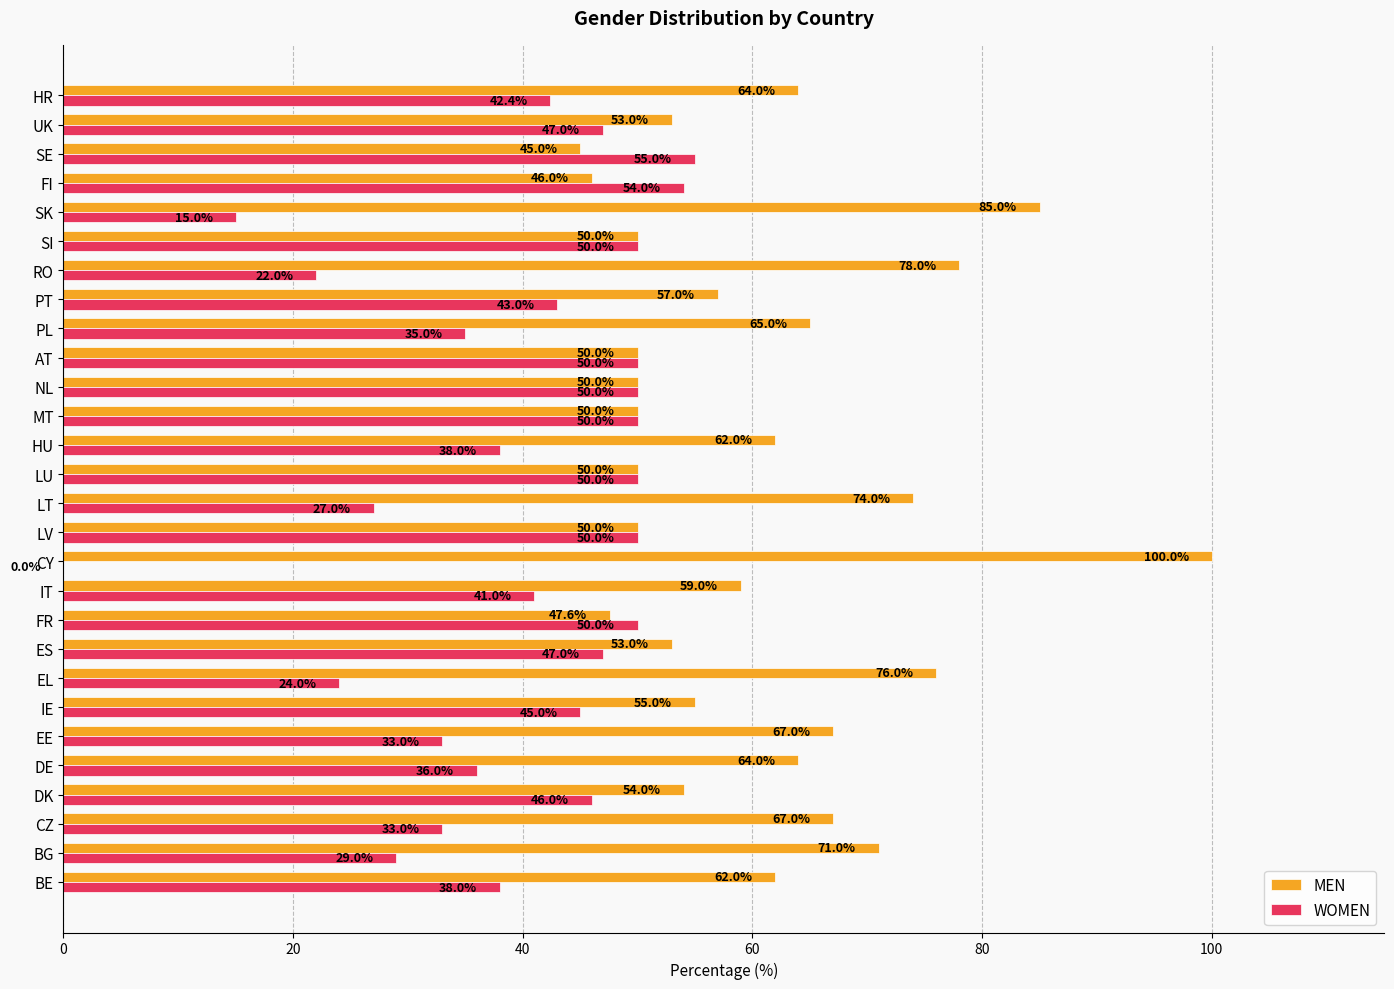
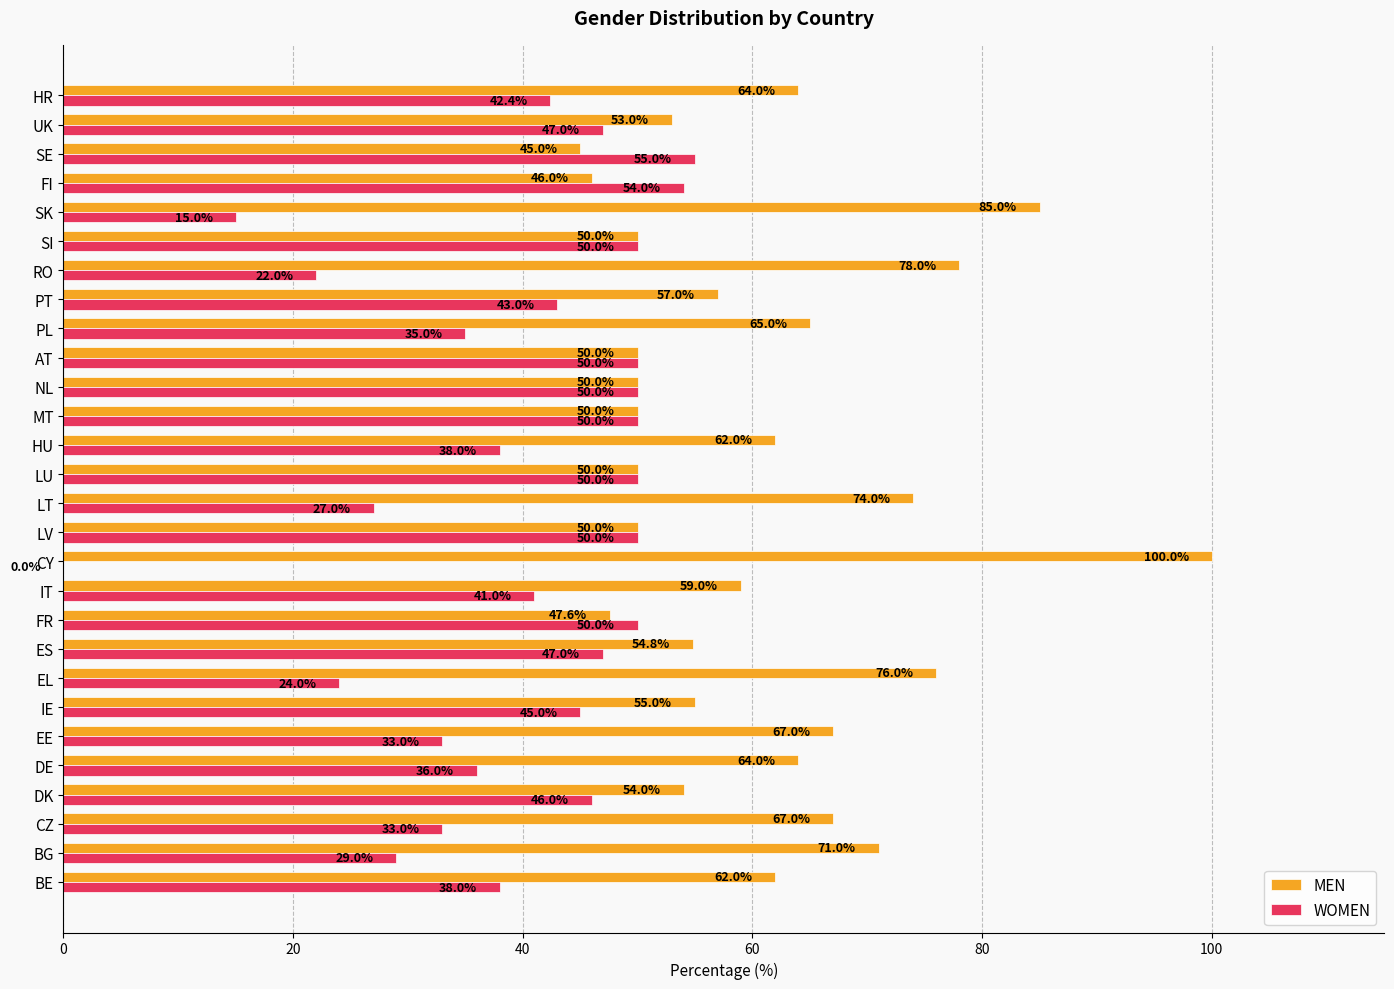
MEN, ES: 53.0% -> 54.8%
